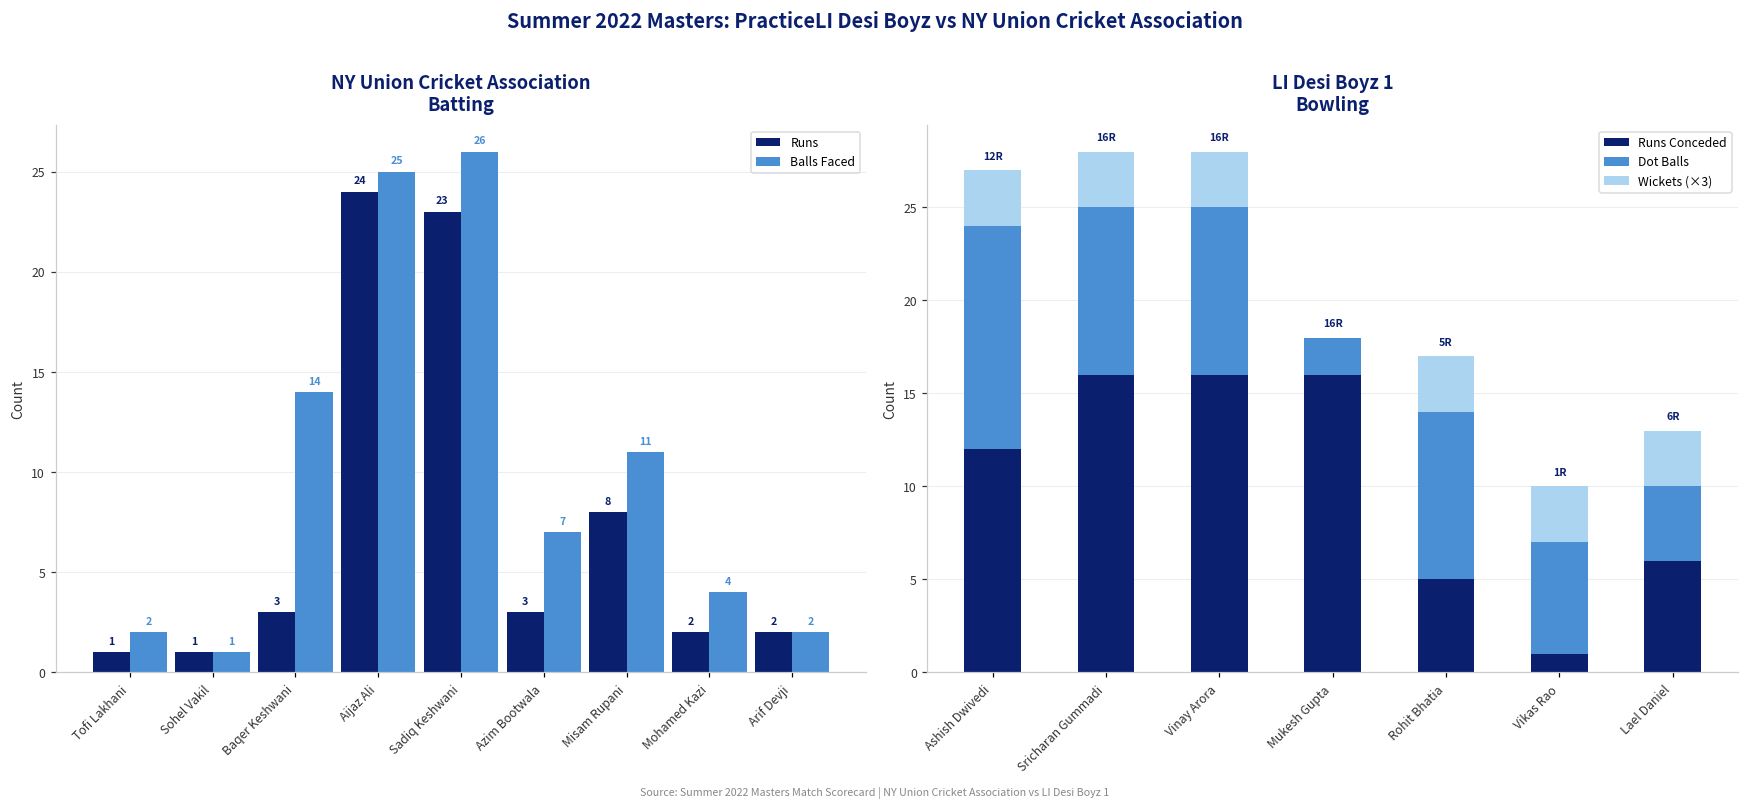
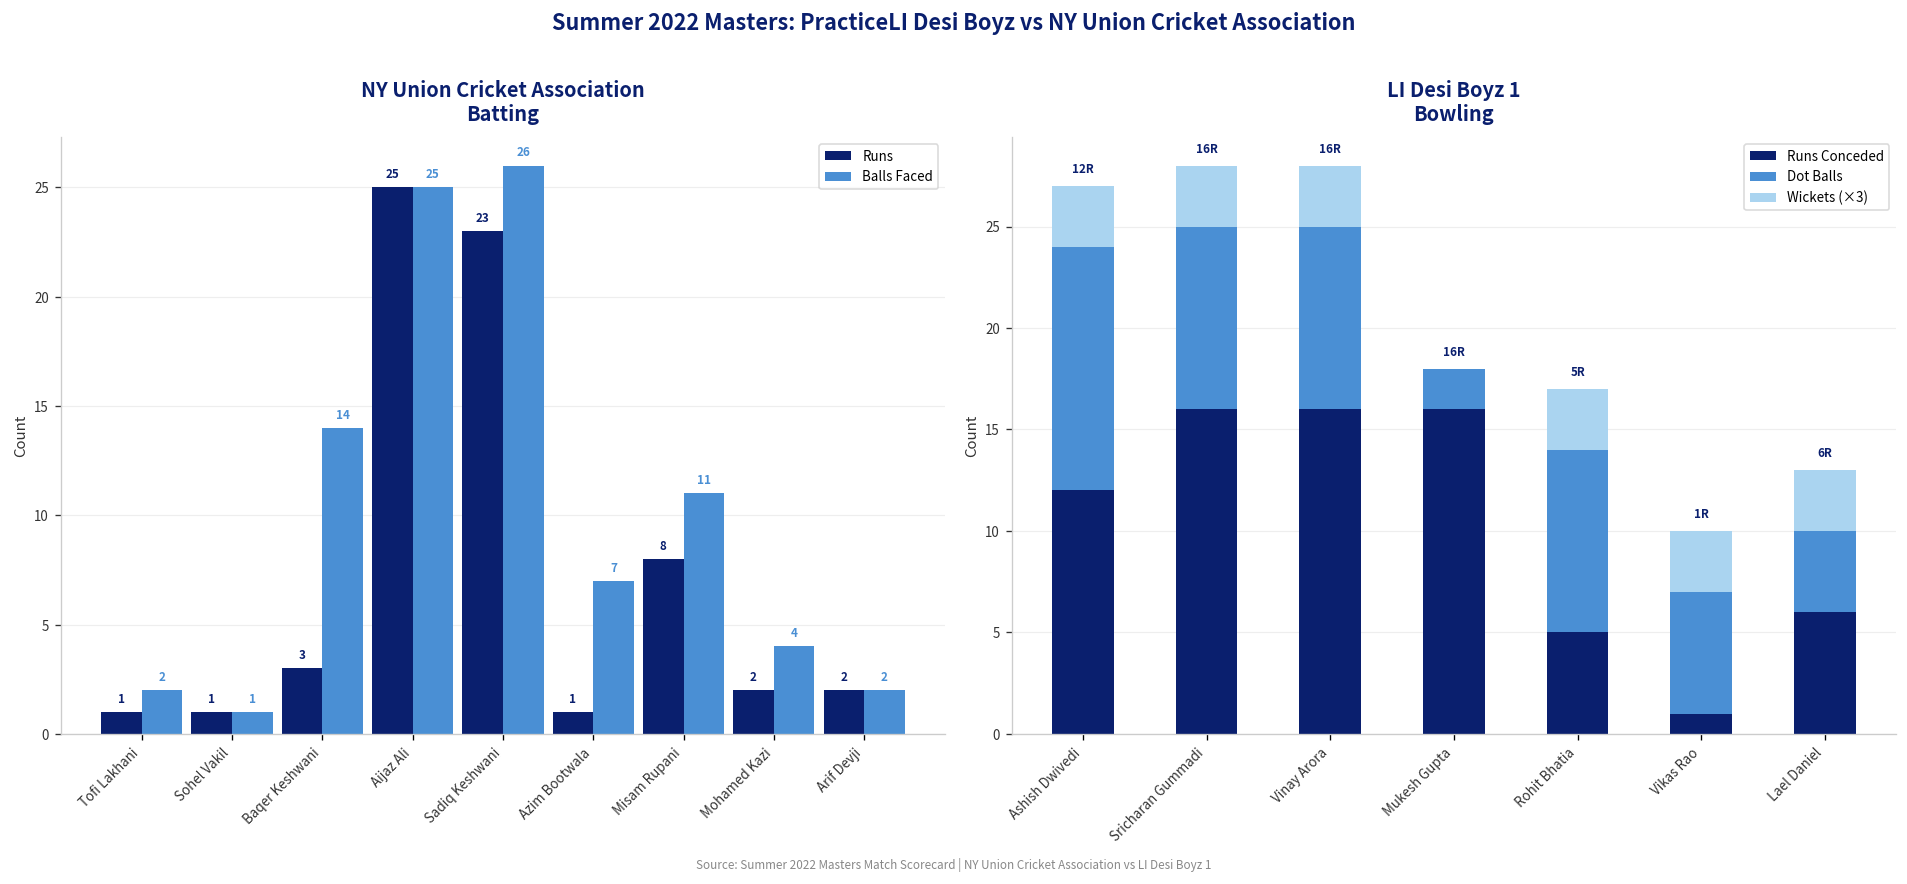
NY Union Cricket Association Batting, Runs, Aijaz Ali: 24 -> 25
NY Union Cricket Association Batting, Runs, Azim Bootwala: 3 -> 1
